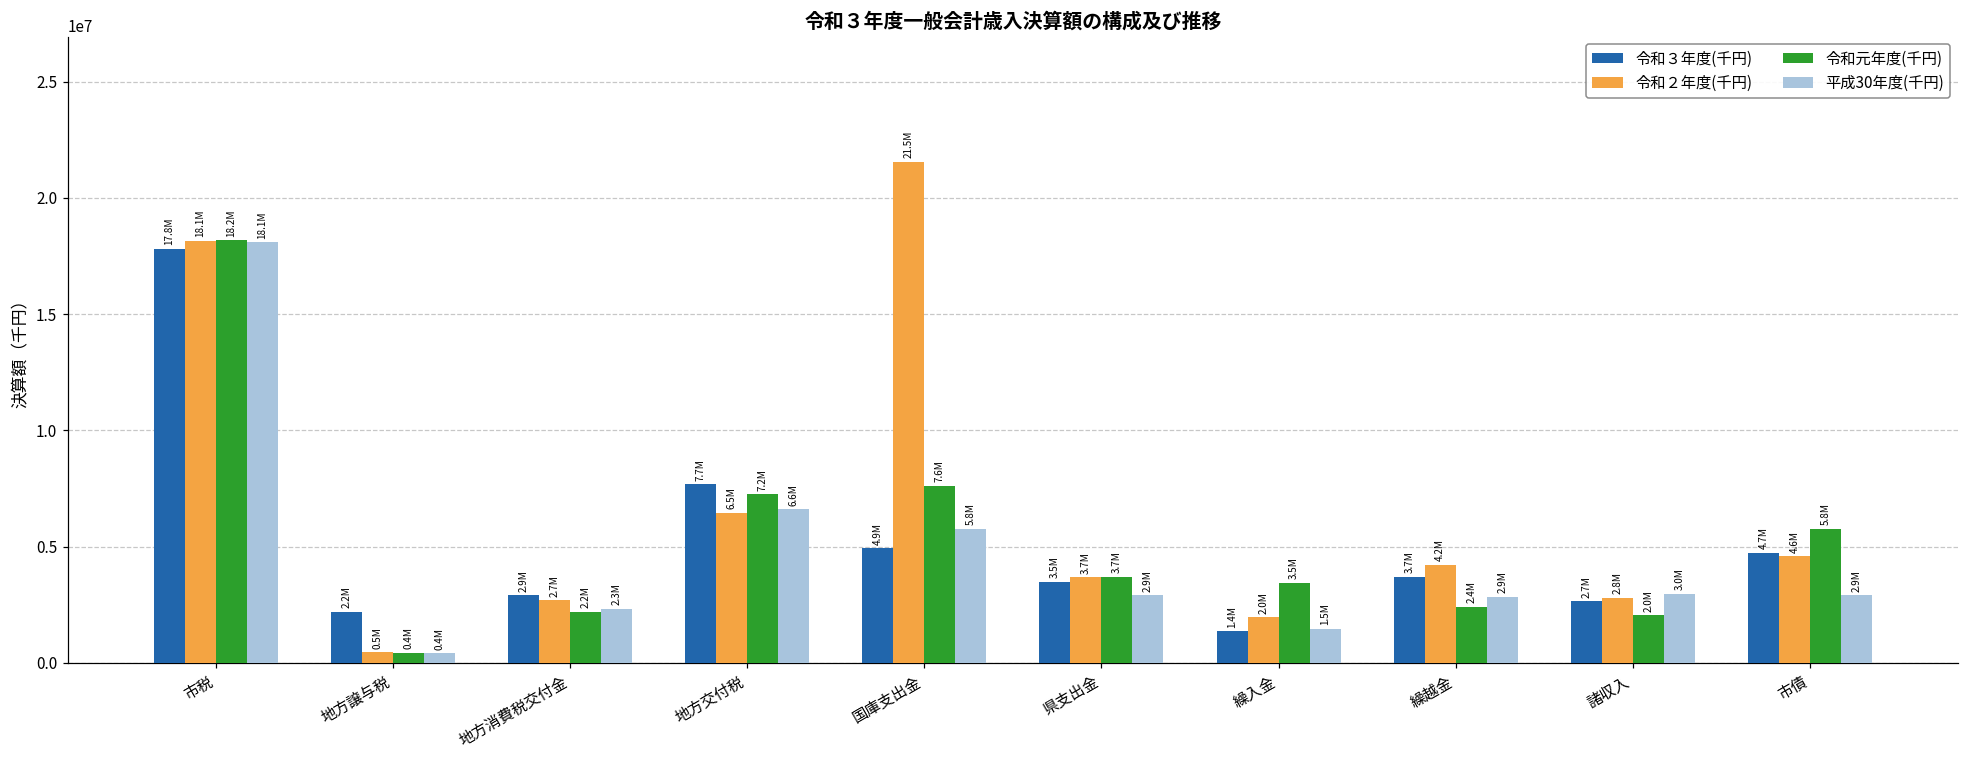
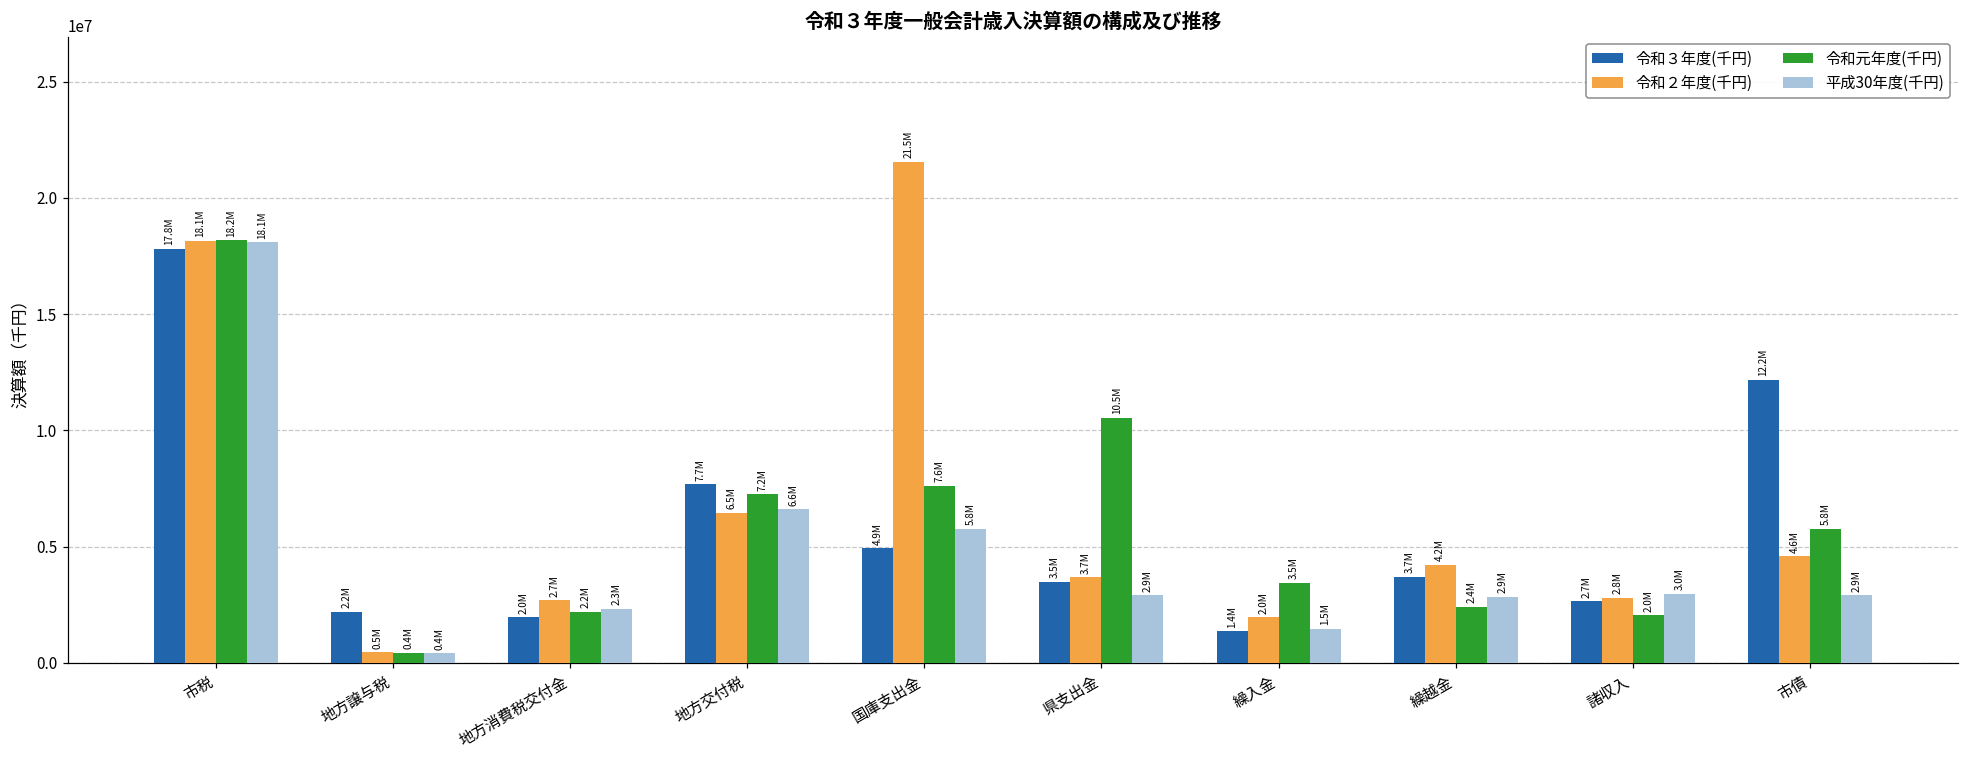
令和３年度(千円), 地方消費税交付金: 2.9M -> 2.0M
令和元年度(千円), 県支出金: 3.7M -> 10.5M
令和３年度(千円), 市債: 4.7M -> 12.2M
